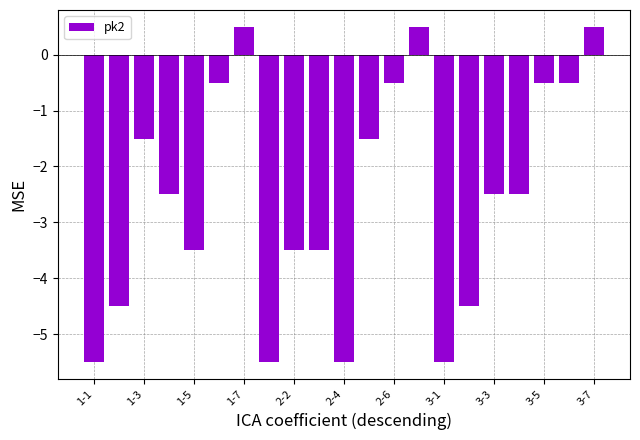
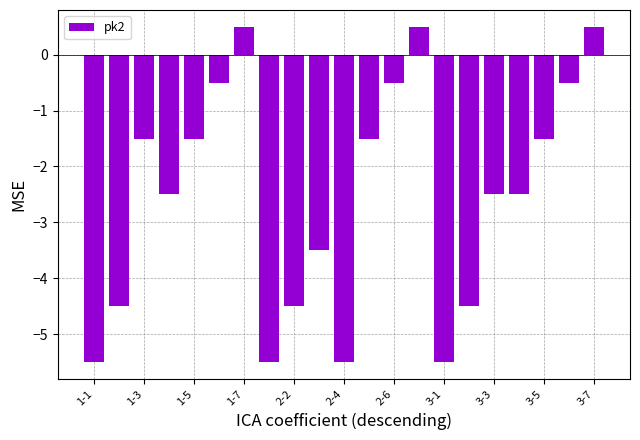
1-5: -3.5 -> -1.5
2-2: -3.5 -> -4.5
3-5: -0.5 -> -1.5
